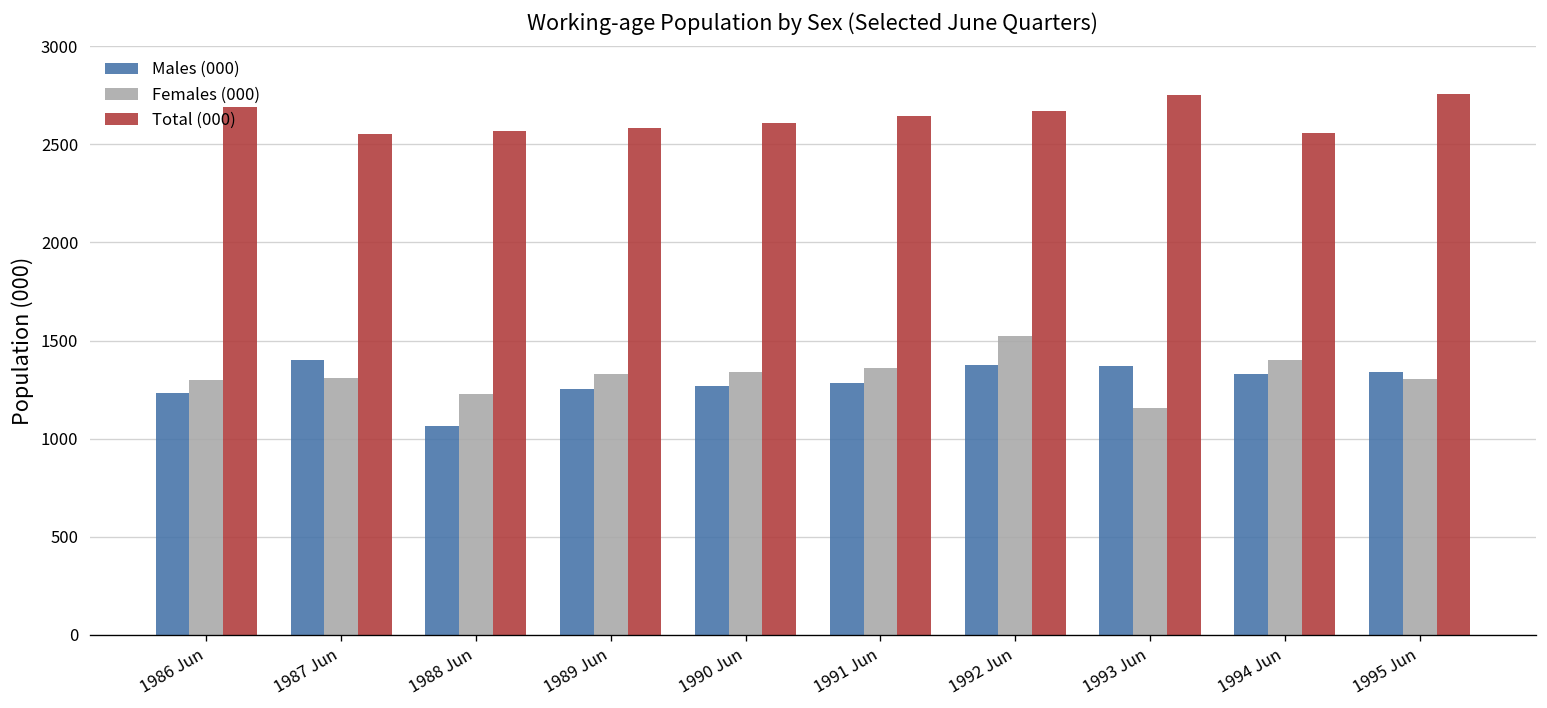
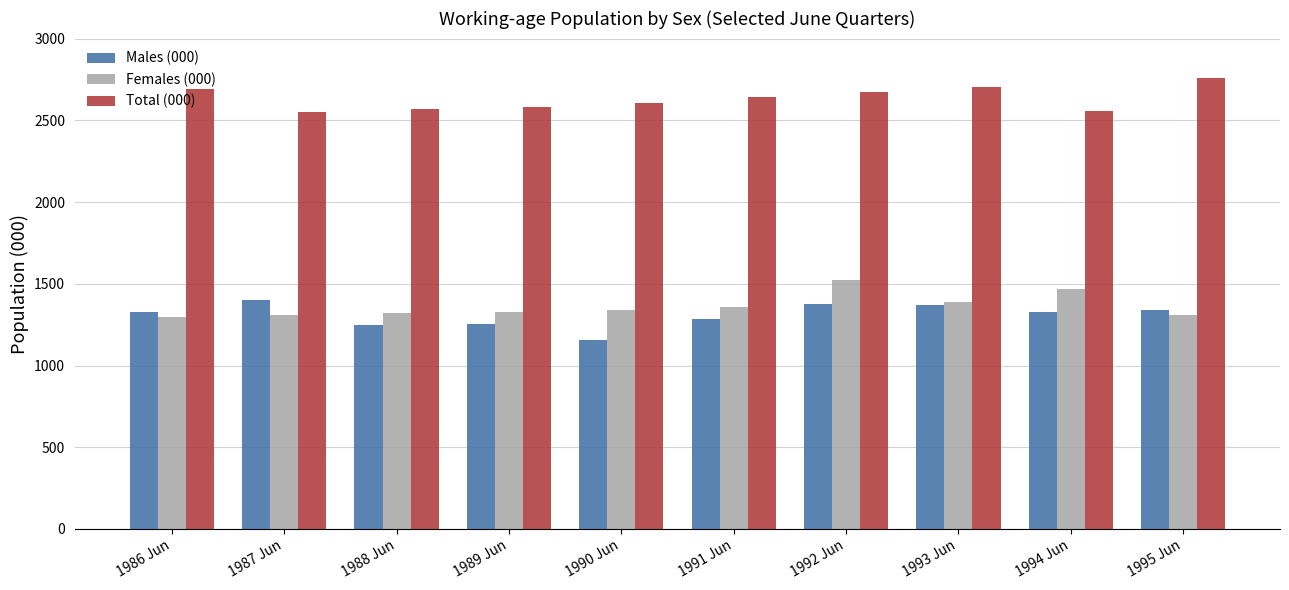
Males (000), 1986 Jun: 1230 -> 1330
Males (000), 1988 Jun: 1060 -> 1250
Females (000), 1988 Jun: 1230 -> 1320
Males (000), 1990 Jun: 1270 -> 1160
Females (000), 1993 Jun: 1160 -> 1390
Total (000), 1993 Jun: 2750 -> 2700
Females (000), 1994 Jun: 1400 -> 1470
